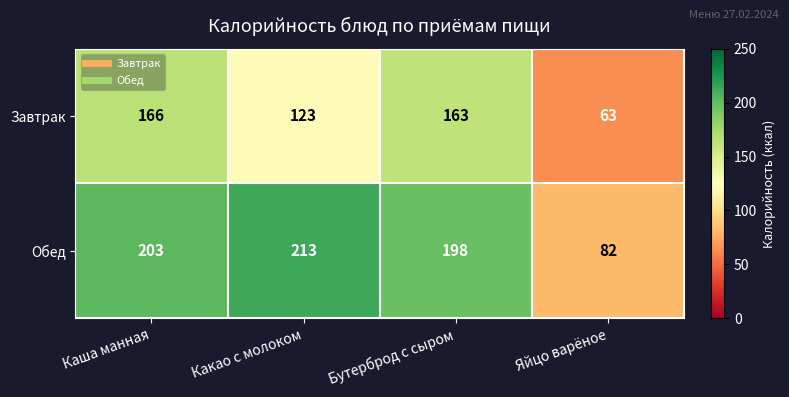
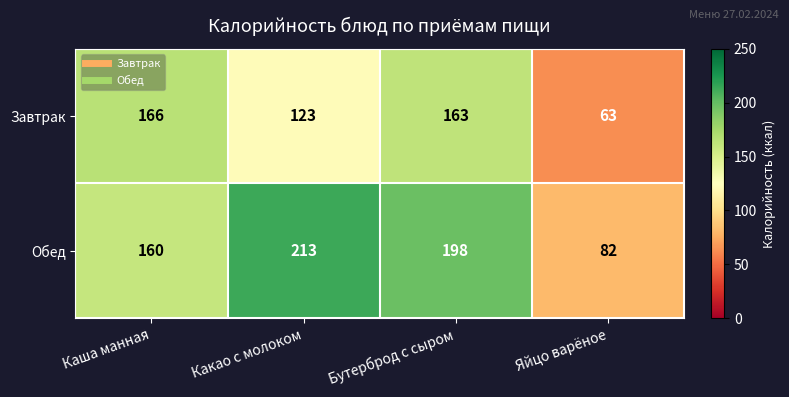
Обед, Каша манная: 203 -> 160
